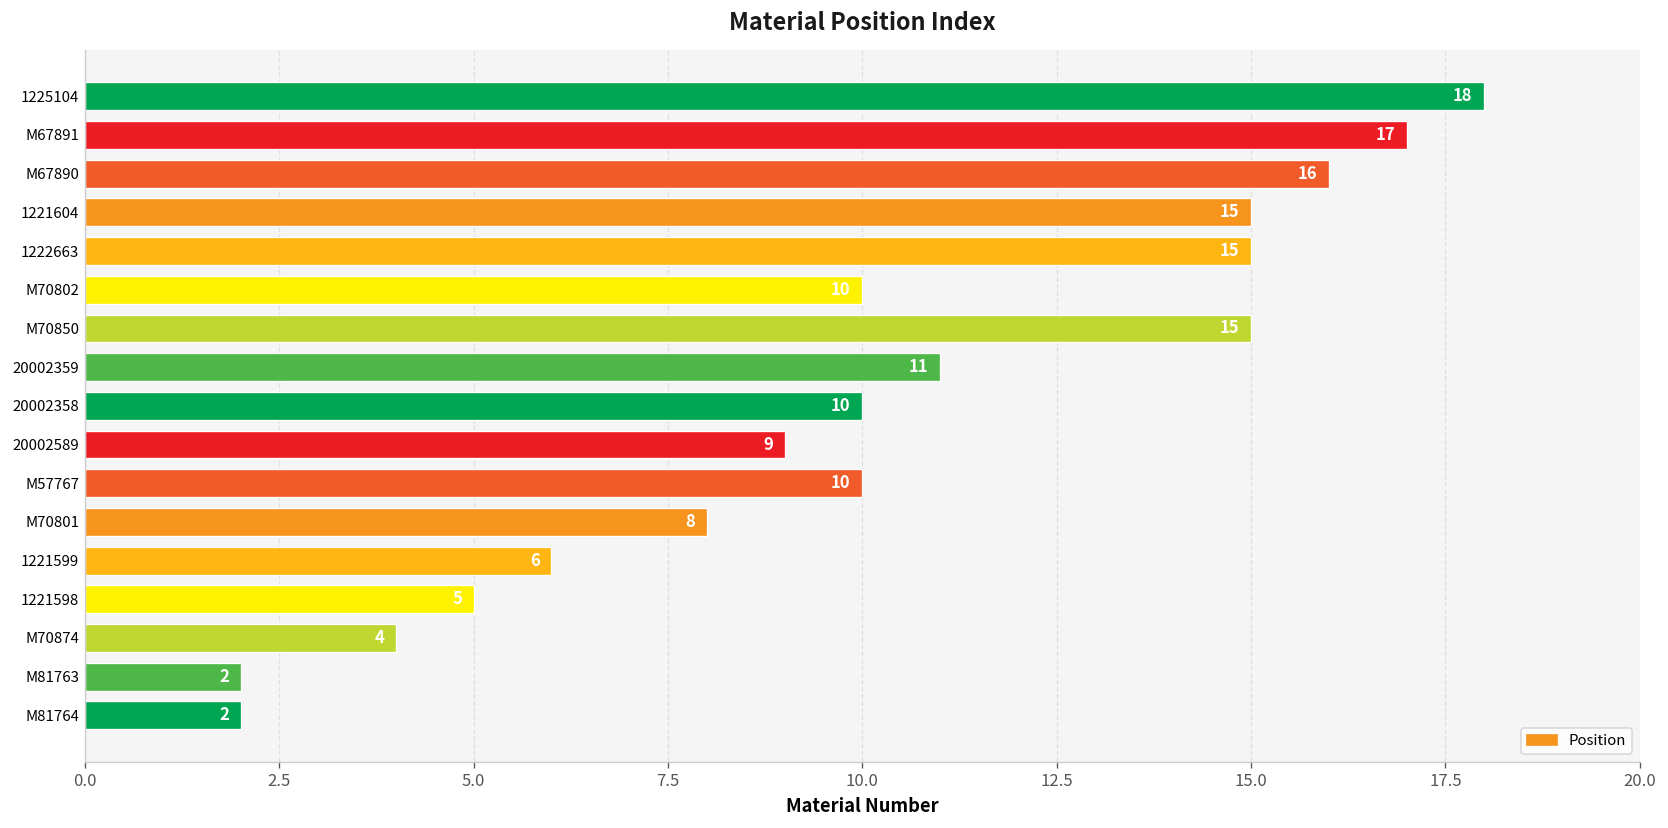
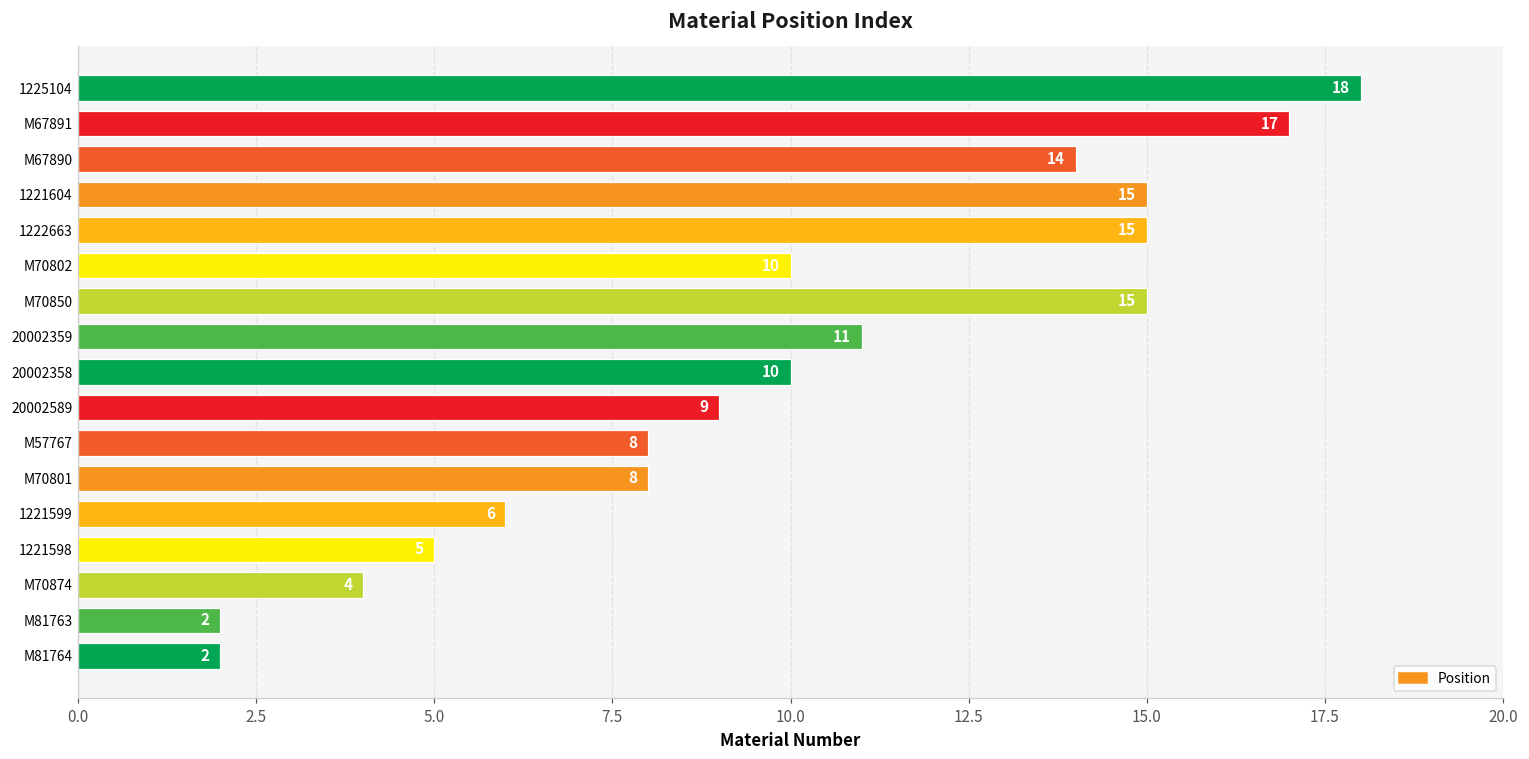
M67890: 16 -> 14
M57767: 10 -> 8
